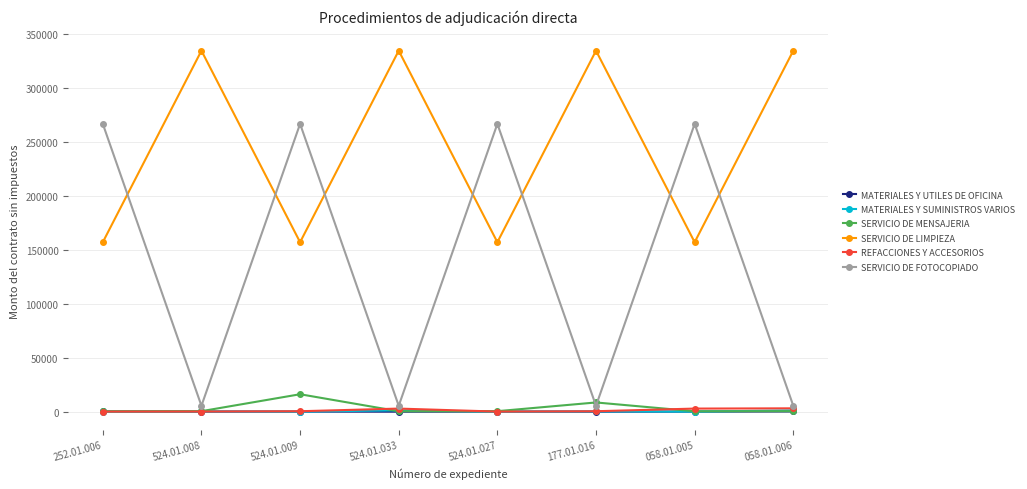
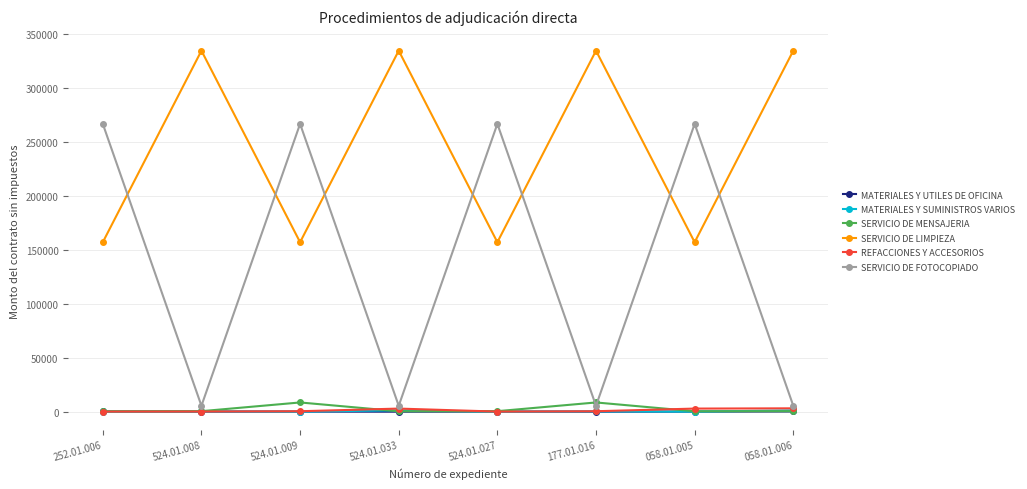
SERVICIO DE MENSAJERIA, 524.01.009: 16000 -> 9000
